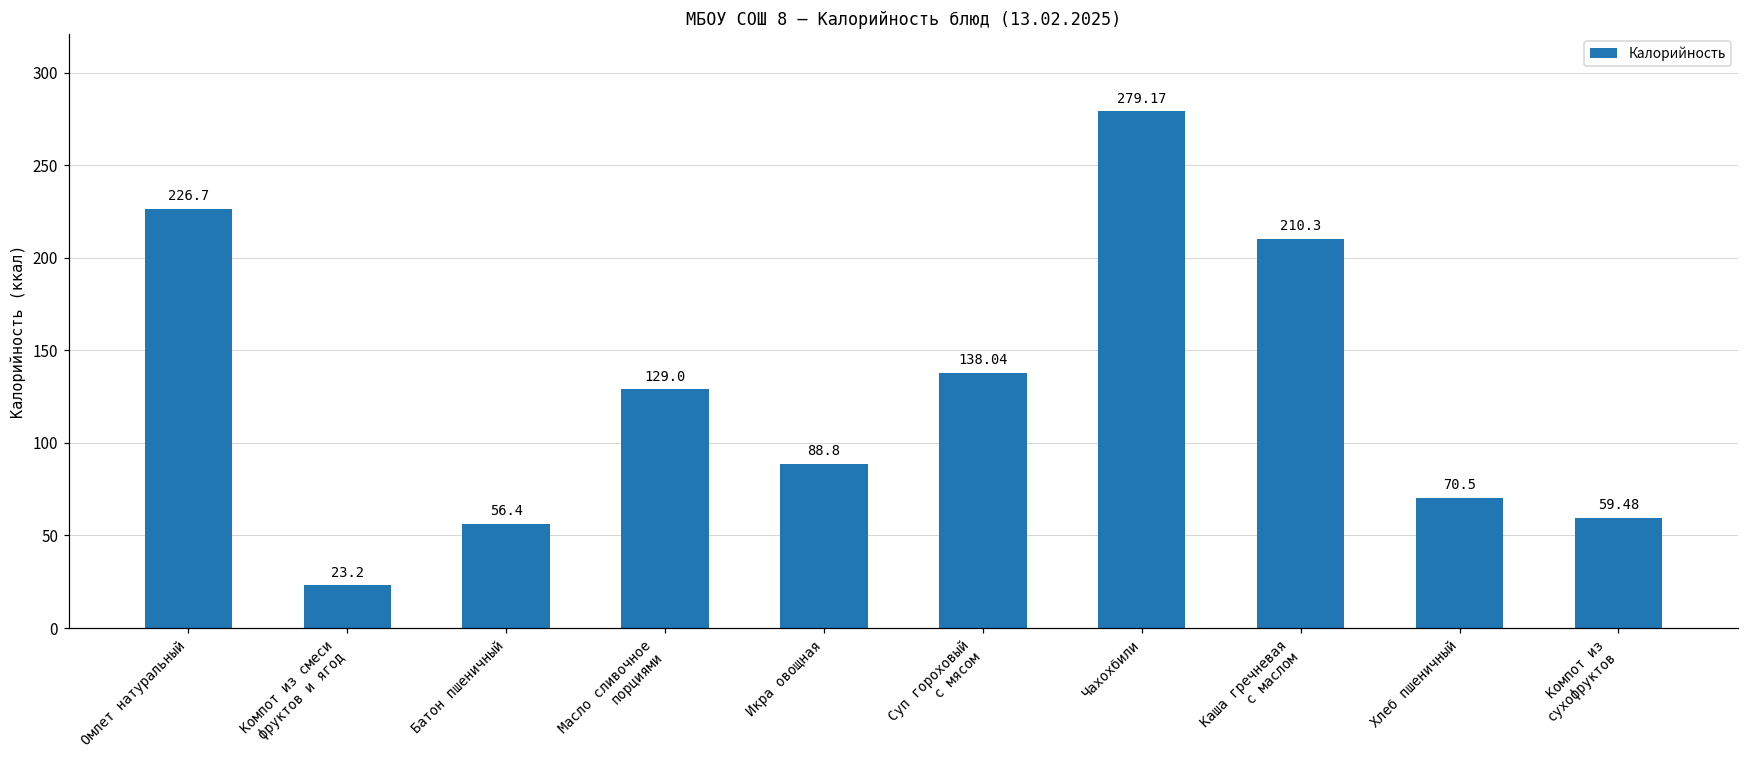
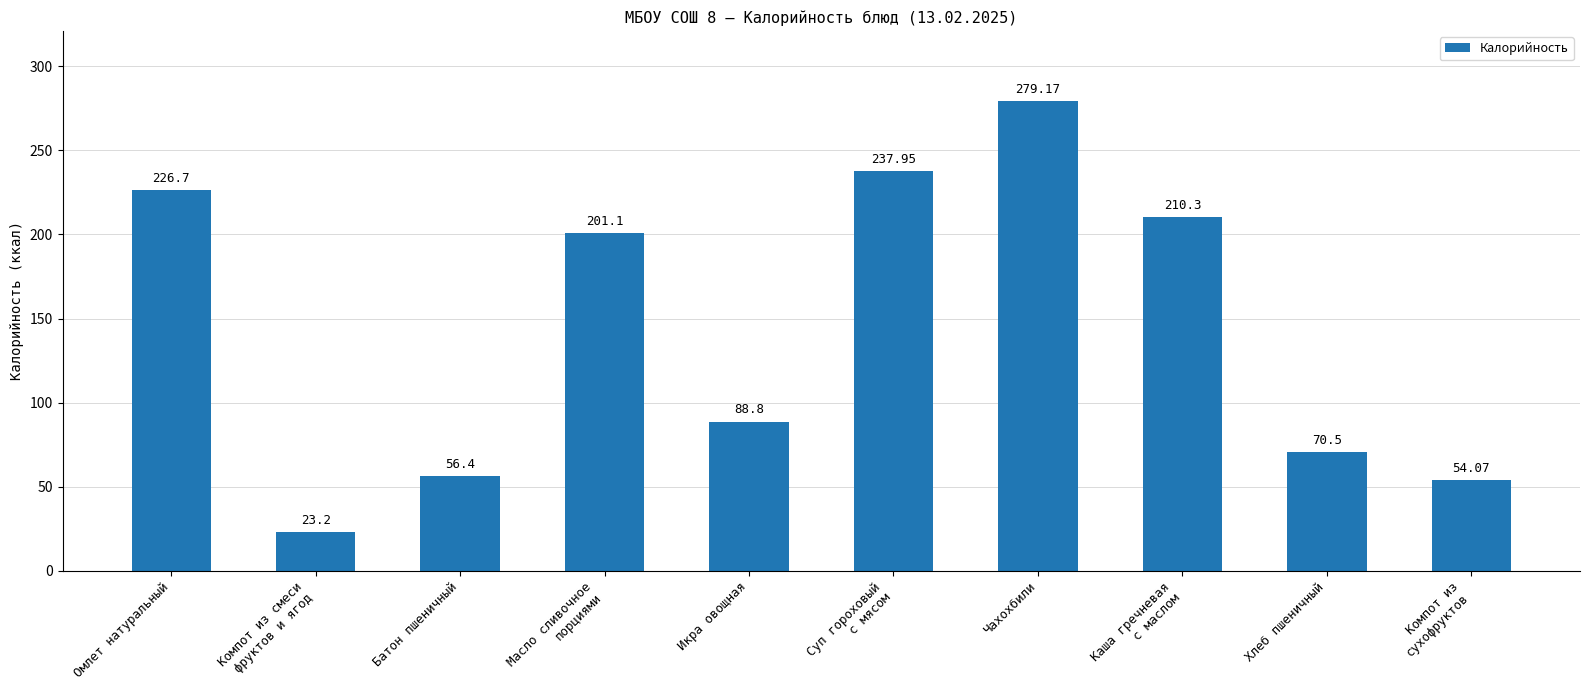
Масло сливочное порциями: 129.0 -> 201.1
Суп гороховый с мясом: 138.04 -> 237.95
Компот из сухофруктов: 59.48 -> 54.07
